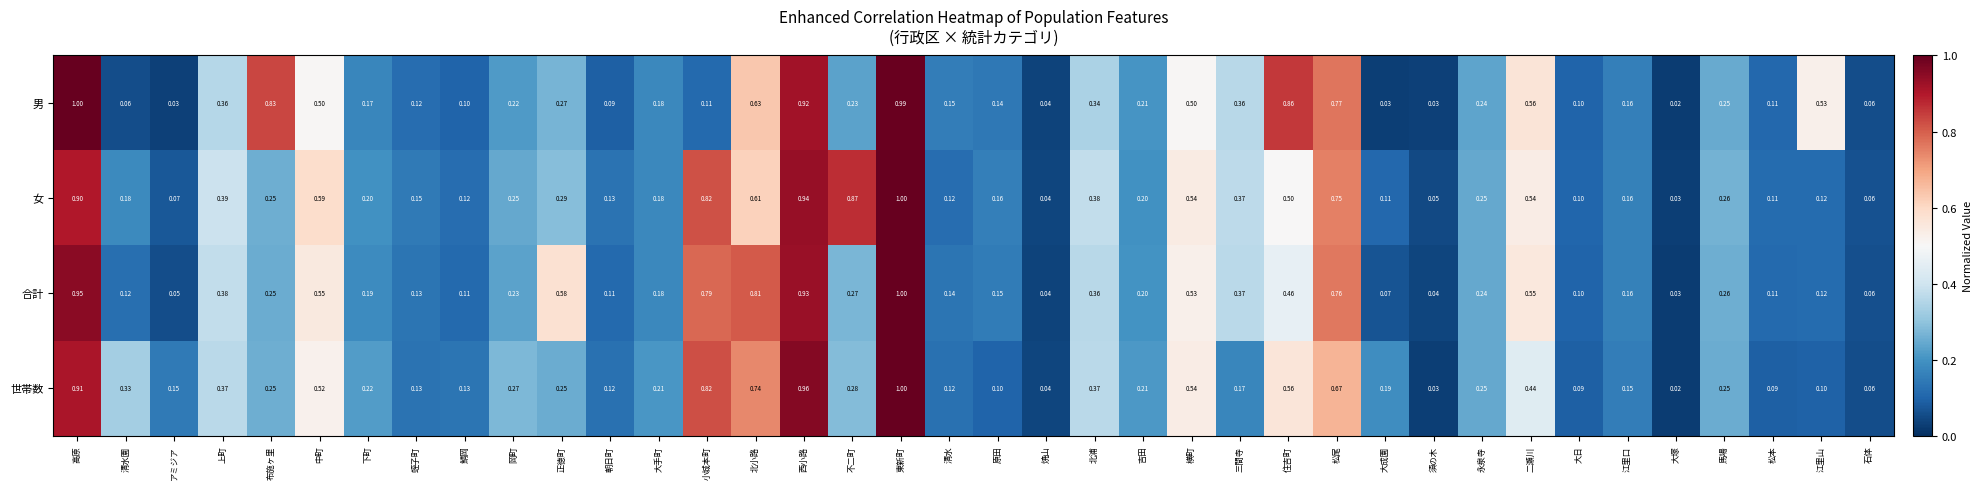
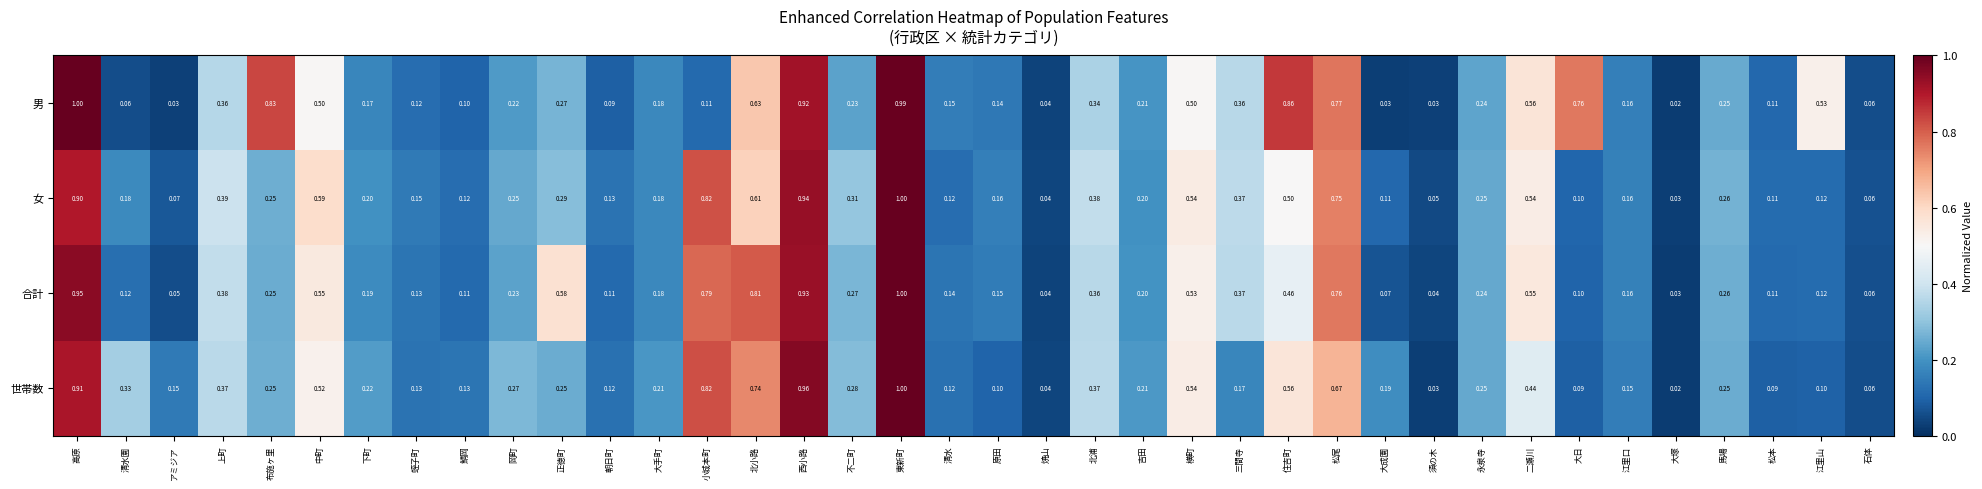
男, 大日: 0.10 -> 0.76
女, 不二町: 0.87 -> 0.31
